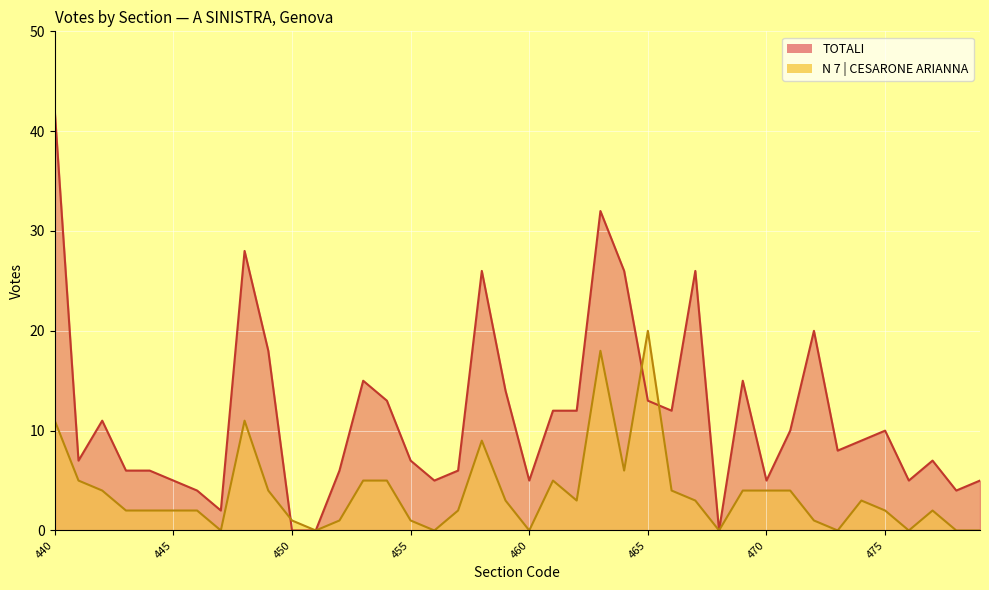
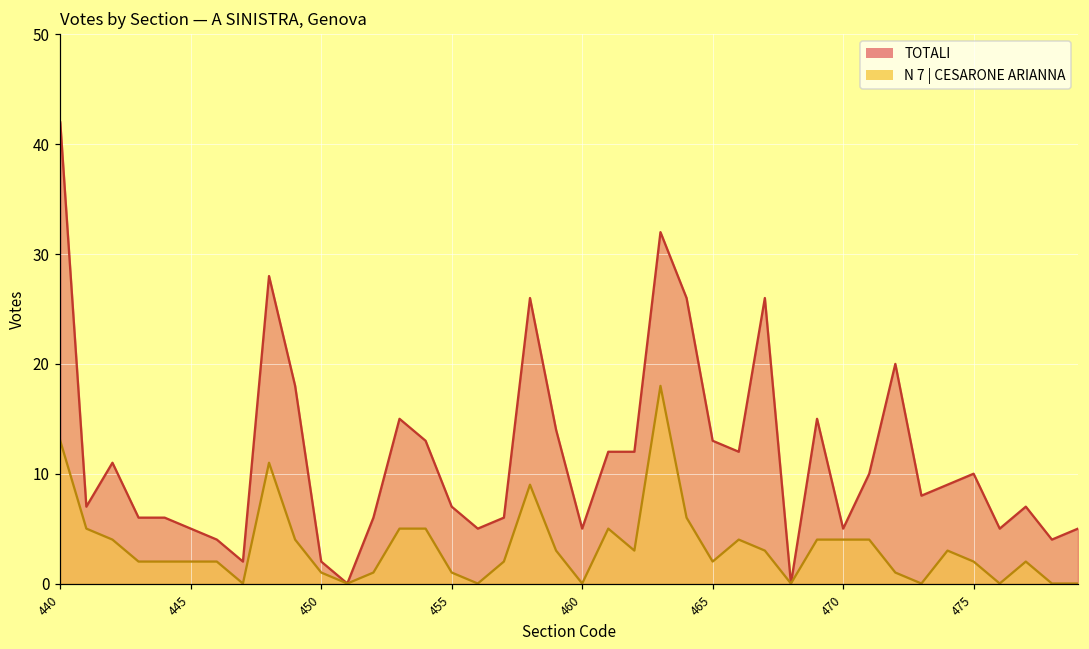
N 7 | CESARONE ARIANNA, 440: 11 -> 13
TOTALI, 450: 0 -> 2
N 7 | CESARONE ARIANNA, 465: 20 -> 2
